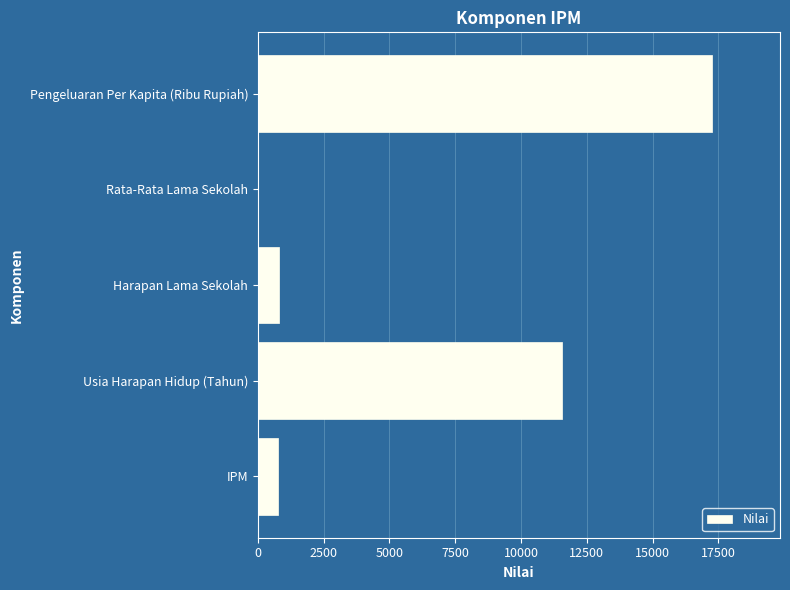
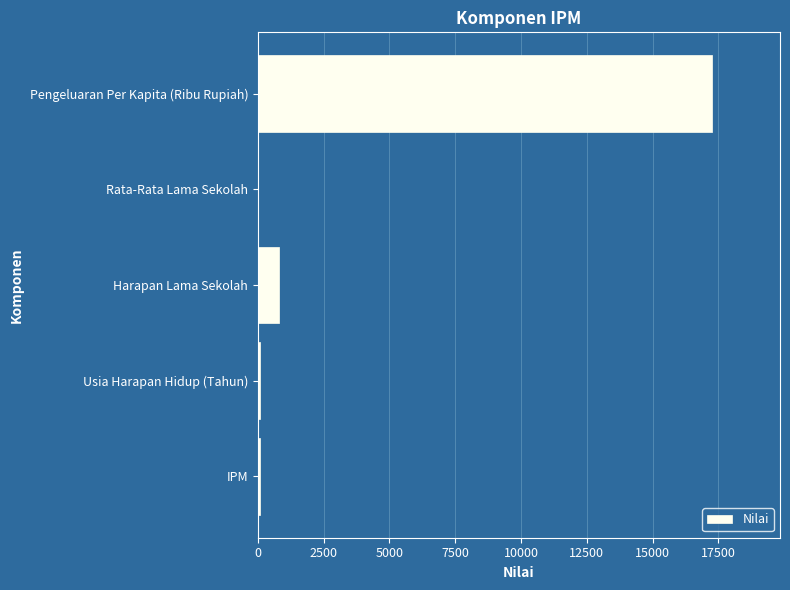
Usia Harapan Hidup (Tahun): 11500 -> 100
IPM: 700 -> 100
